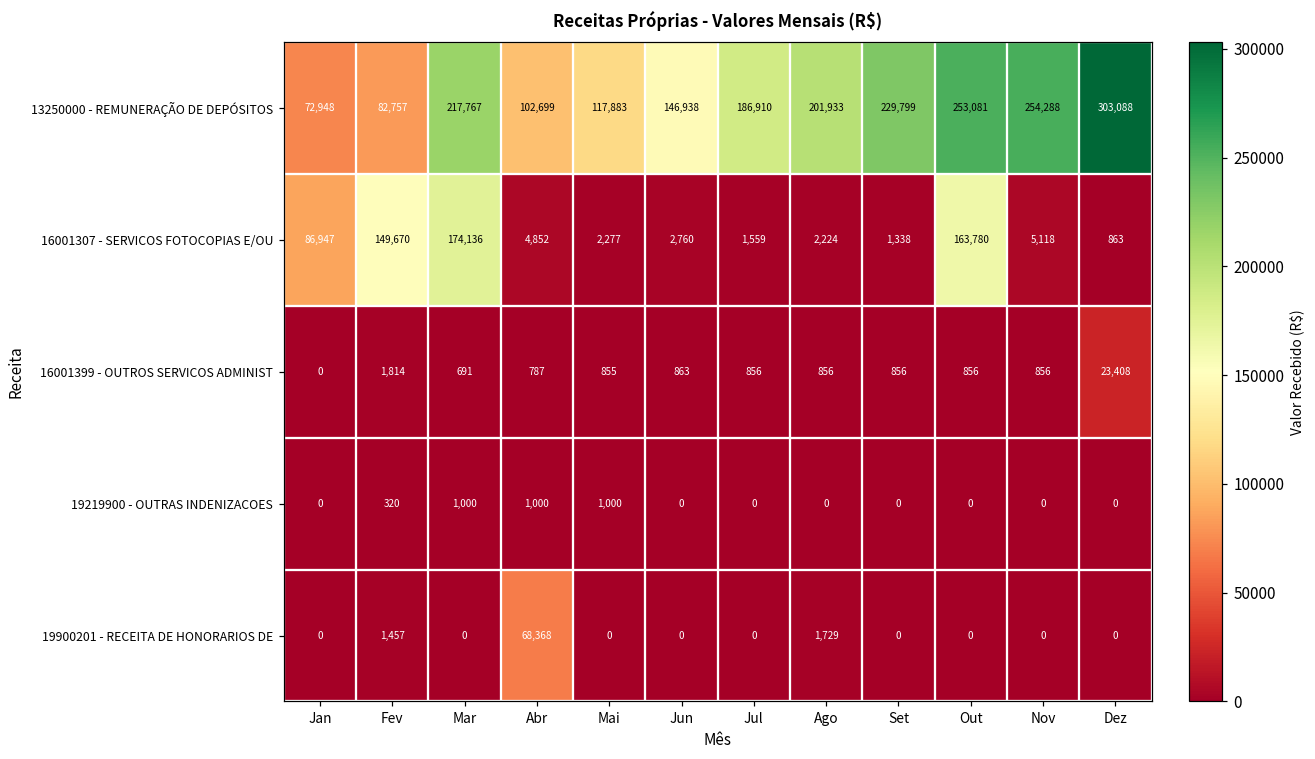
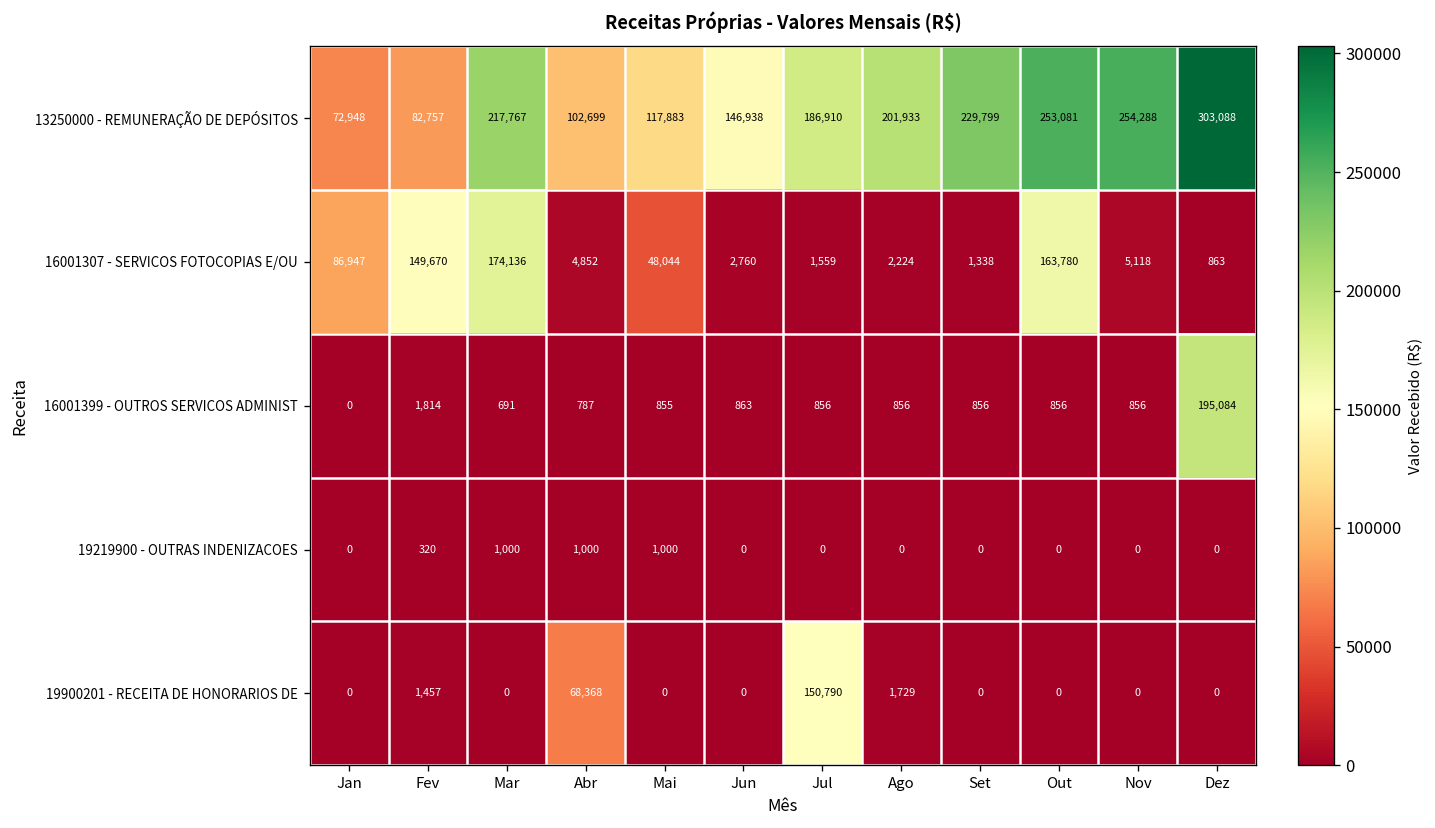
16001307 - SERVICOS FOTOCOPIAS E/OU, Mai: 2,277 -> 48,044
16001399 - OUTROS SERVICOS ADMINIST, Dez: 23,408 -> 195,084
19900201 - RECEITA DE HONORARIOS DE, Jul: 0 -> 150,790
